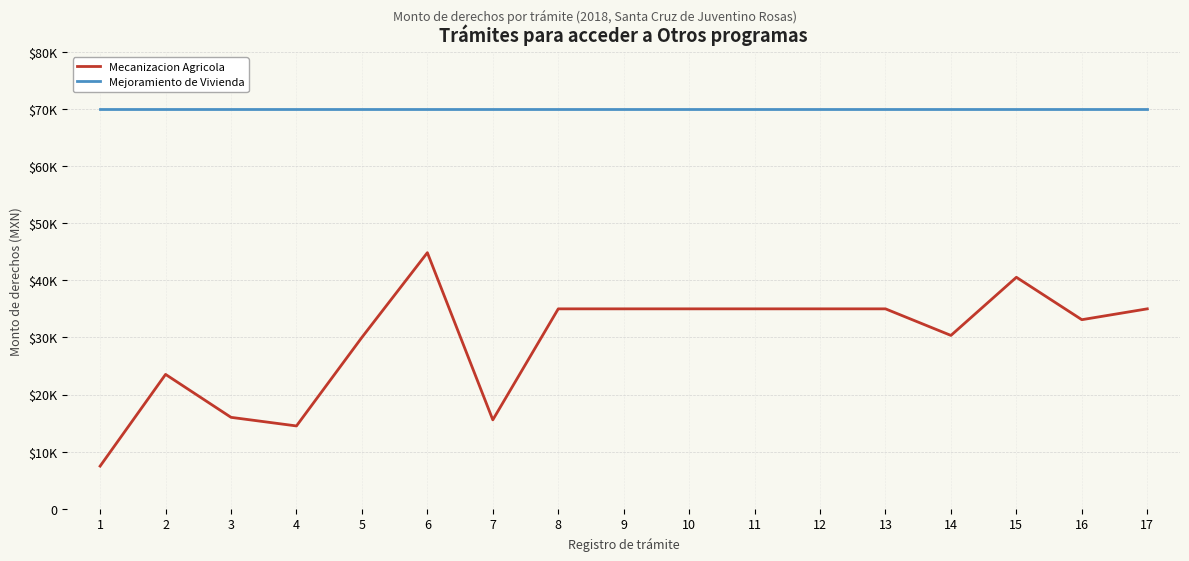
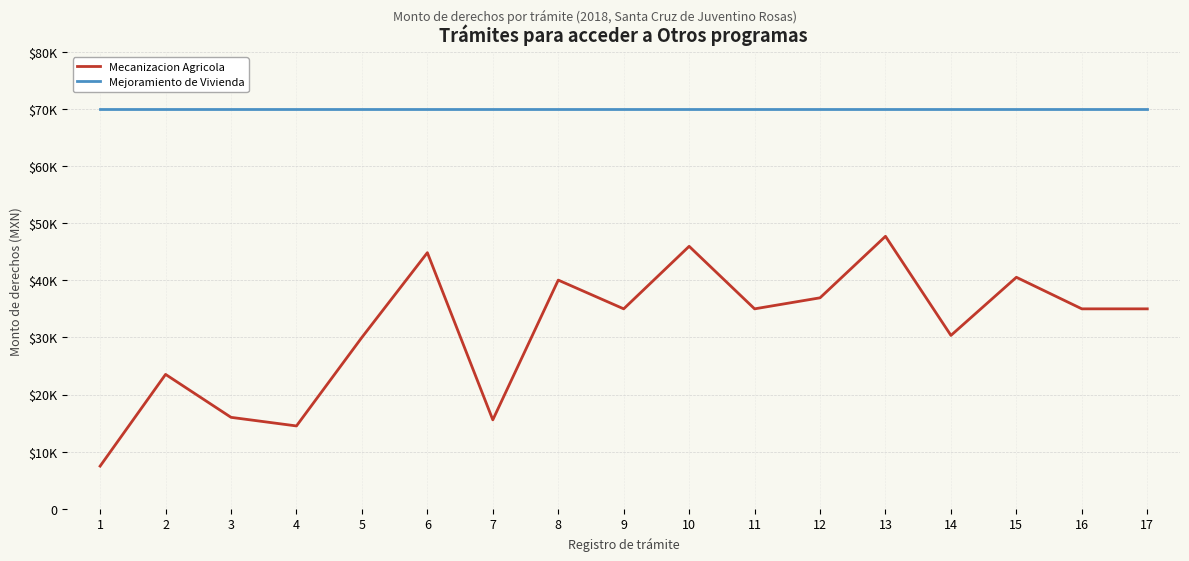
Mecanizacion Agricola, 8: $35000 -> $40000
Mecanizacion Agricola, 10: $35000 -> $46000
Mecanizacion Agricola, 12: $35000 -> $37000
Mecanizacion Agricola, 13: $35000 -> $48000
Mecanizacion Agricola, 16: $33000 -> $35000
